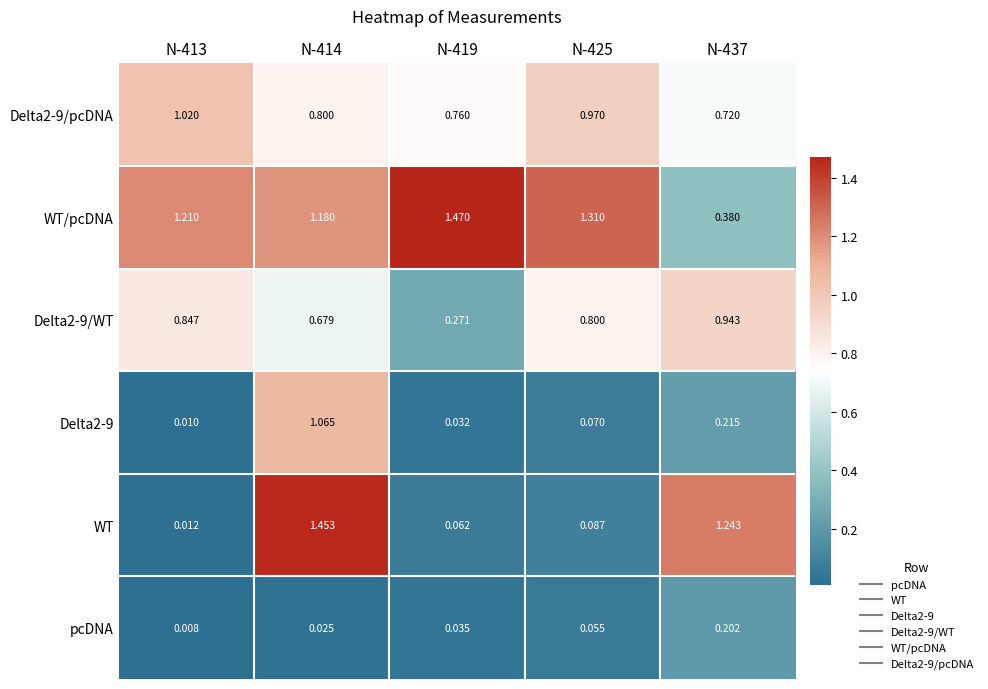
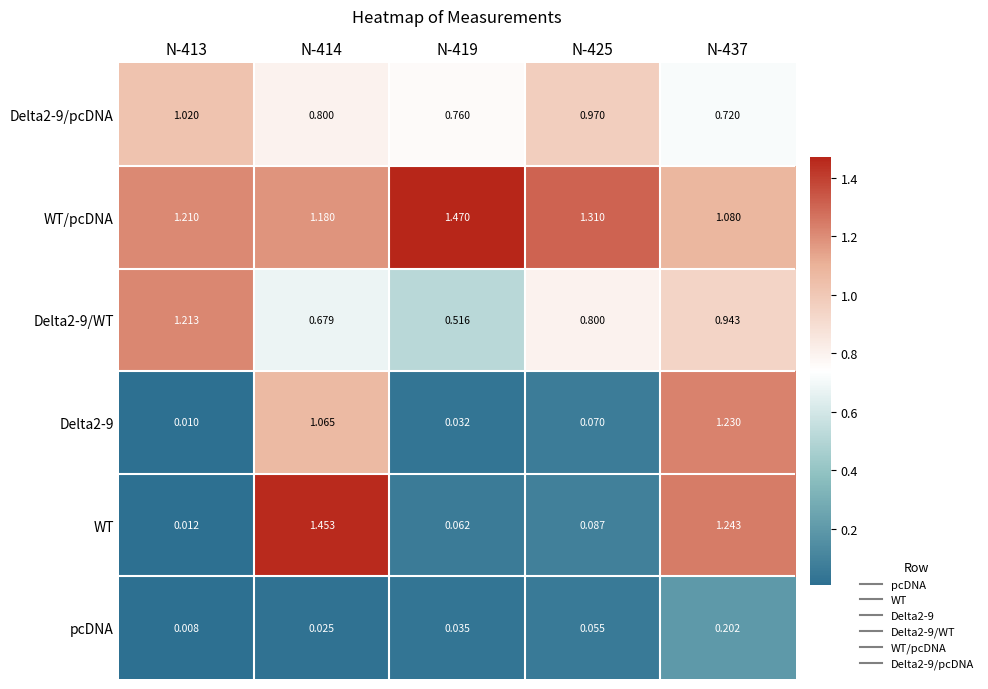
WT/pcDNA, N-437: 0.380 -> 1.080
Delta2-9/WT, N-413: 0.847 -> 1.213
Delta2-9/WT, N-419: 0.271 -> 0.516
Delta2-9, N-437: 0.215 -> 1.230
